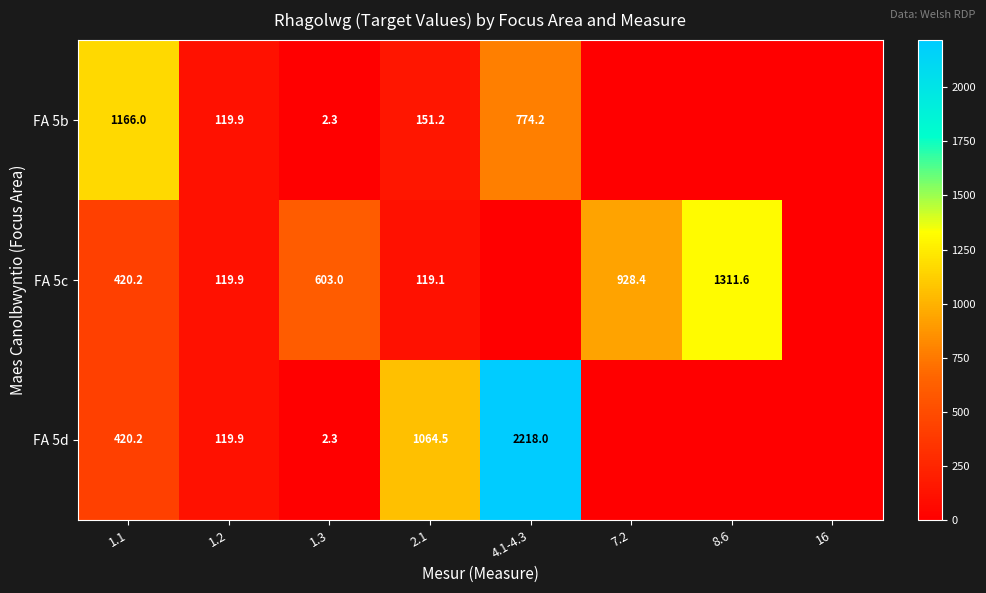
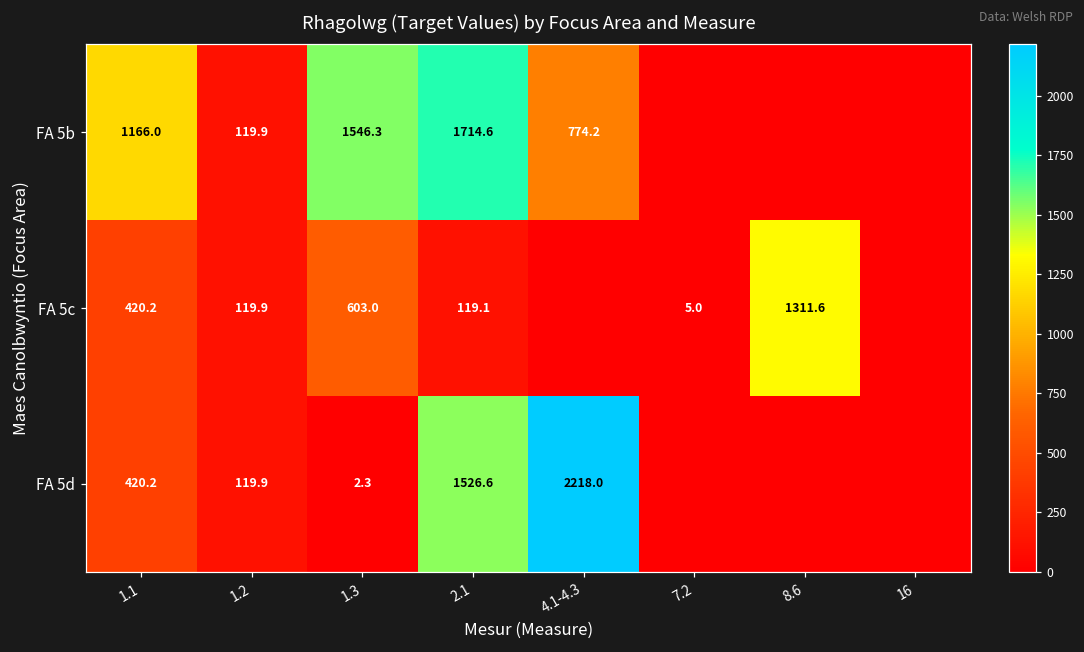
FA 5b, 1.3: 2.3 -> 1546.3
FA 5b, 2.1: 151.2 -> 1714.6
FA 5c, 7.2: 928.4 -> 5.0
FA 5d, 2.1: 1064.5 -> 1526.6
